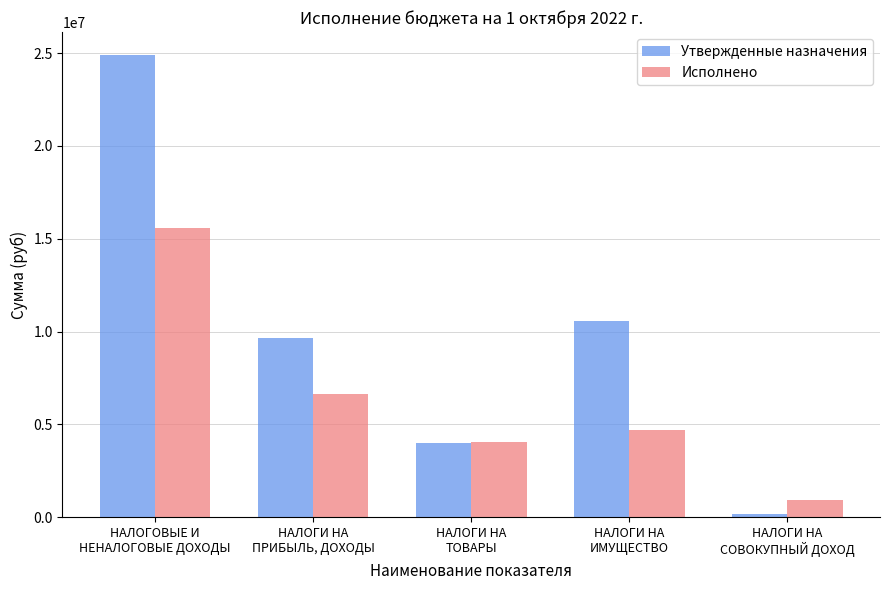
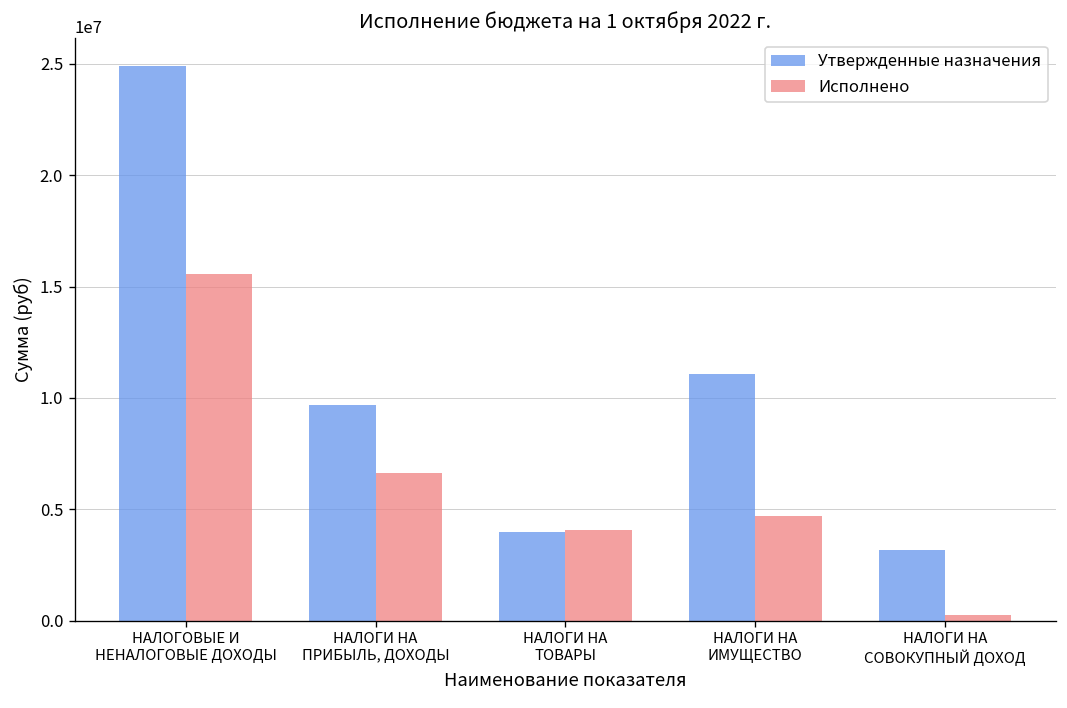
Утвержденные назначения, НАЛОГИ НА ИМУЩЕСТВО: 10600000 -> 11100000
Утвержденные назначения, НАЛОГИ НА СОВОКУПНЫЙ ДОХОД: 200000 -> 3200000
Исполнено, НАЛОГИ НА СОВОКУПНЫЙ ДОХОД: 900000 -> 200000
